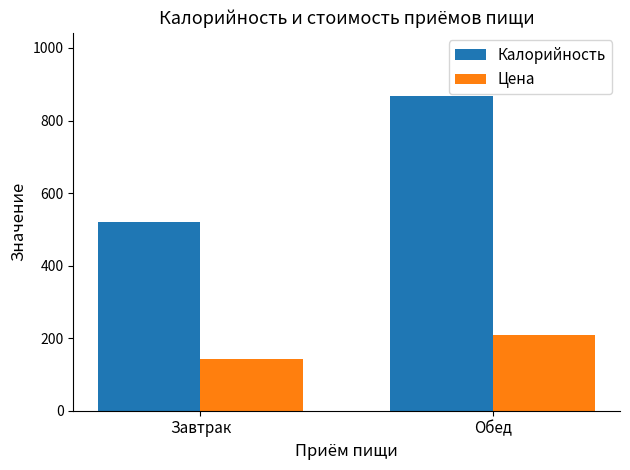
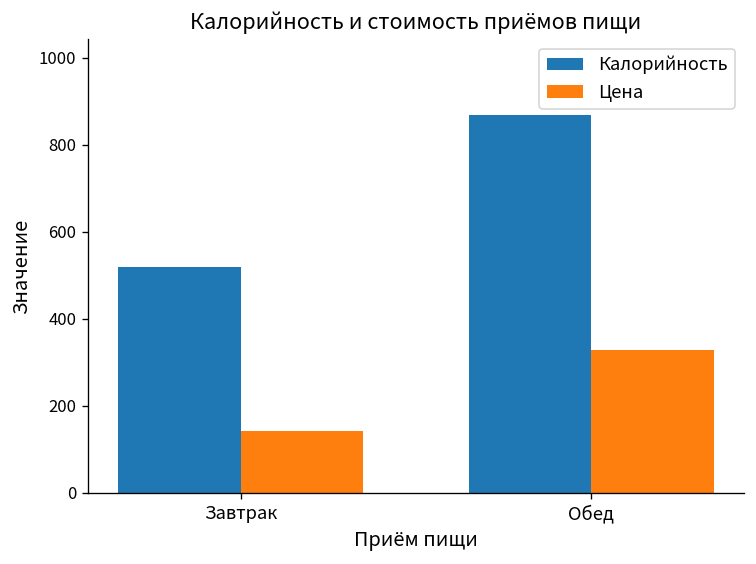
Цена, Обед: 210 -> 330
